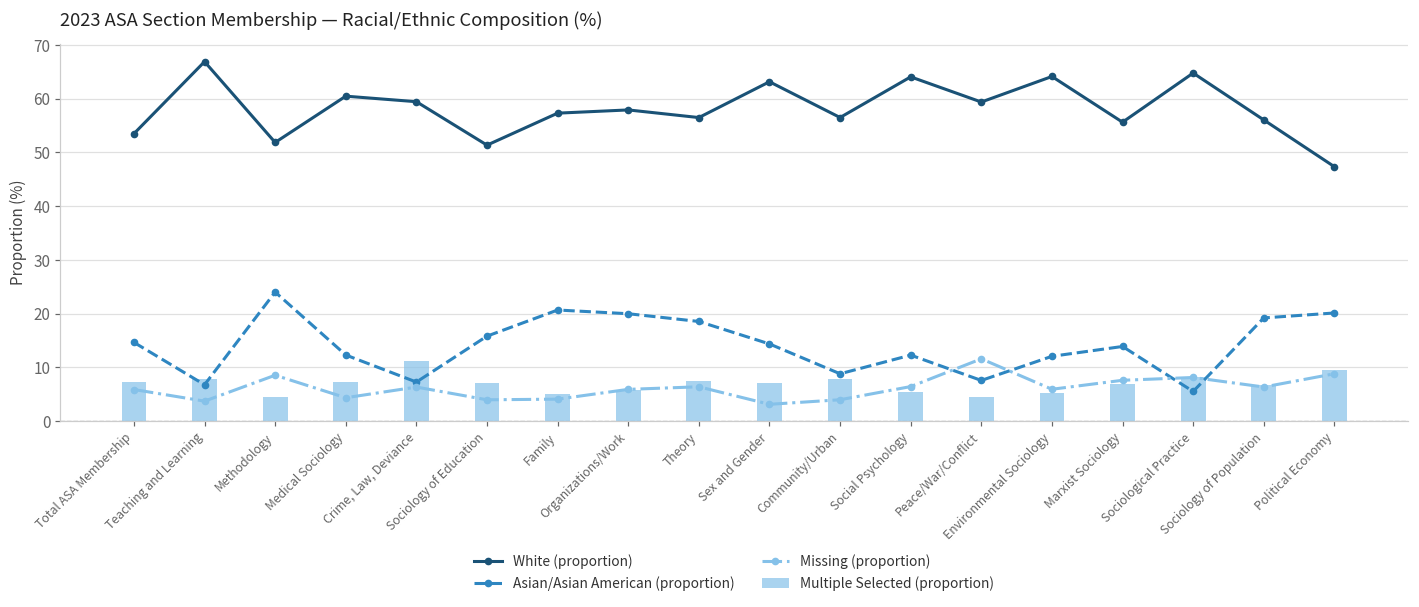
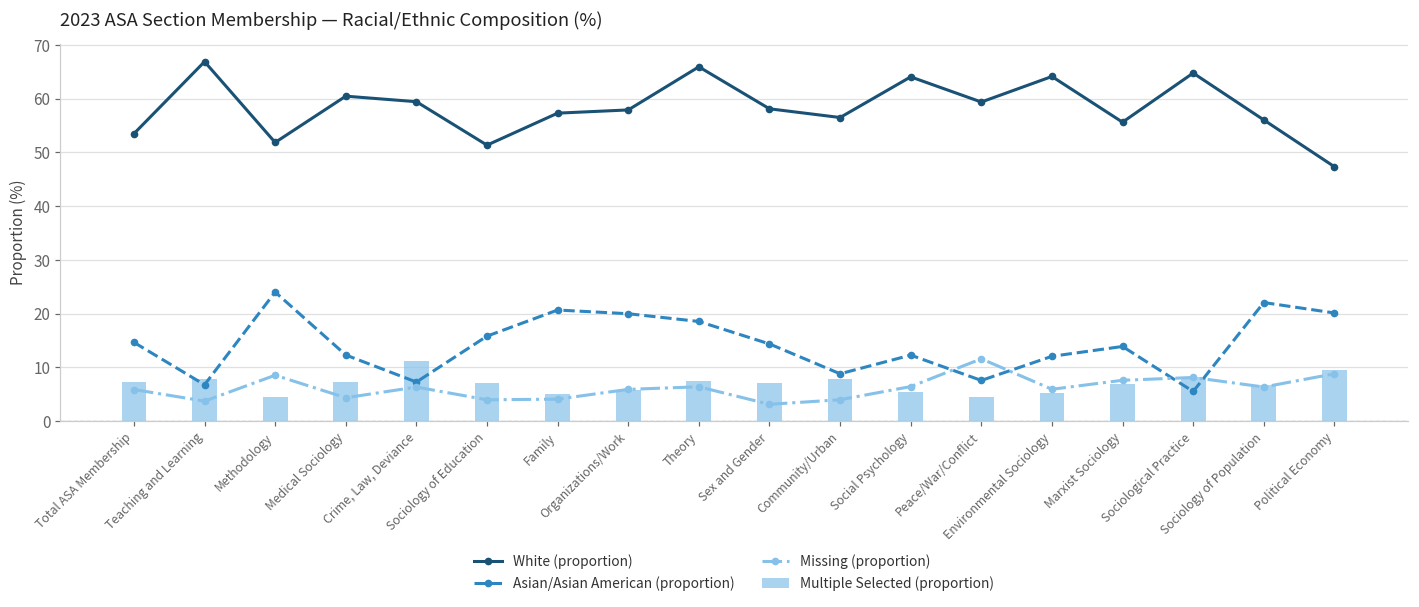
White (proportion), Theory: 56 -> 66
White (proportion), Sex and Gender: 63 -> 58
Asian/Asian American (proportion), Sociology of Population: 19 -> 22
